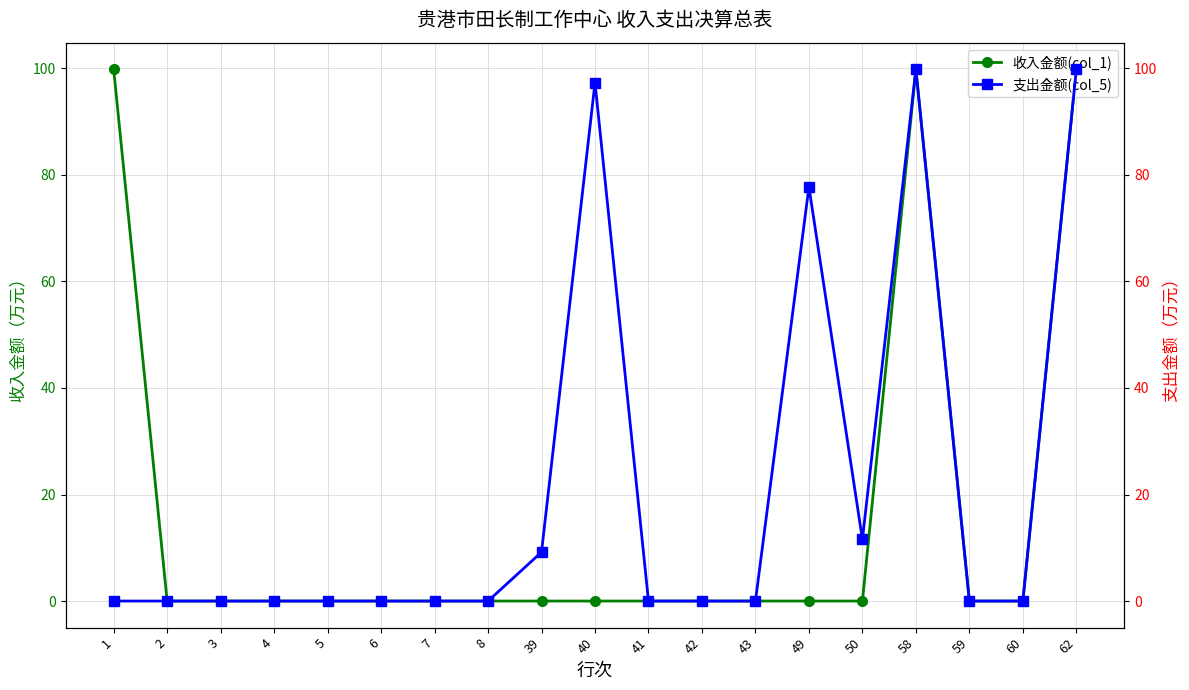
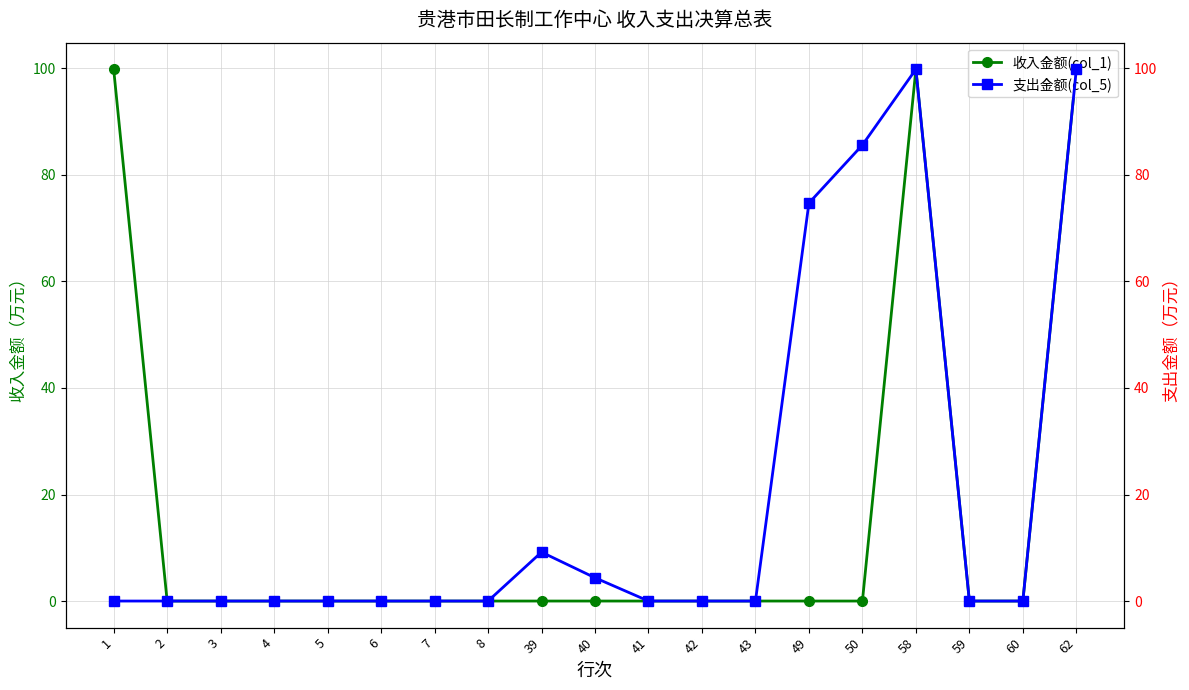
支出金额(col_5), 40: 97 -> 4
支出金额(col_5), 49: 78 -> 75
支出金额(col_5), 50: 12 -> 86
